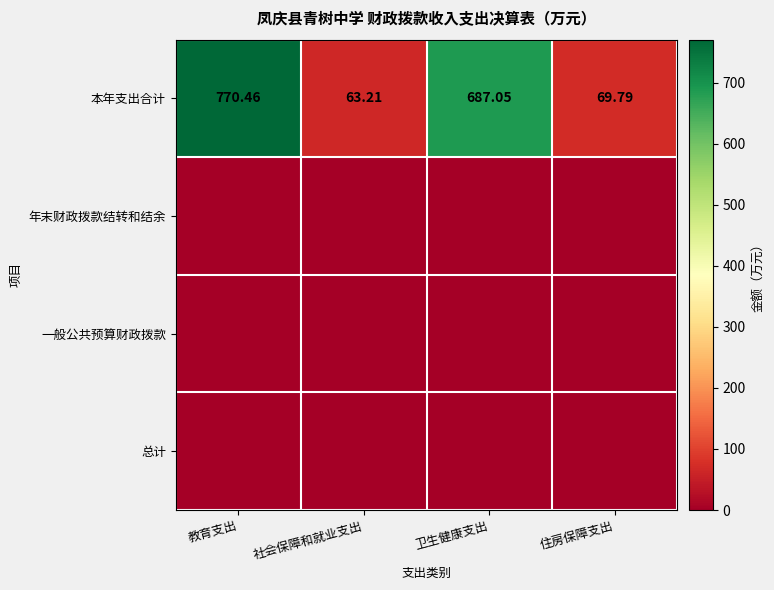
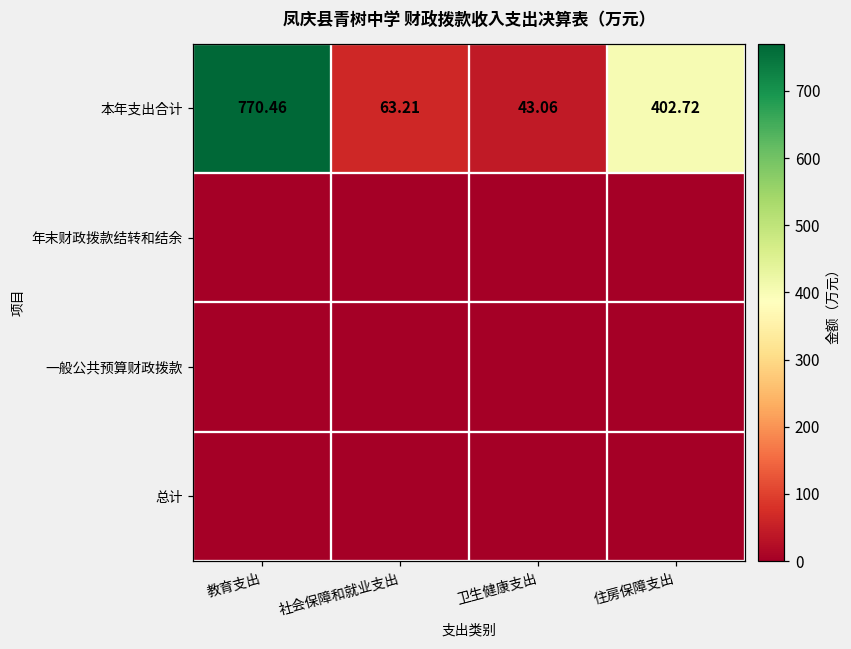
本年支出合计, 卫生健康支出: 687.05 -> 43.06
本年支出合计, 住房保障支出: 69.79 -> 402.72
